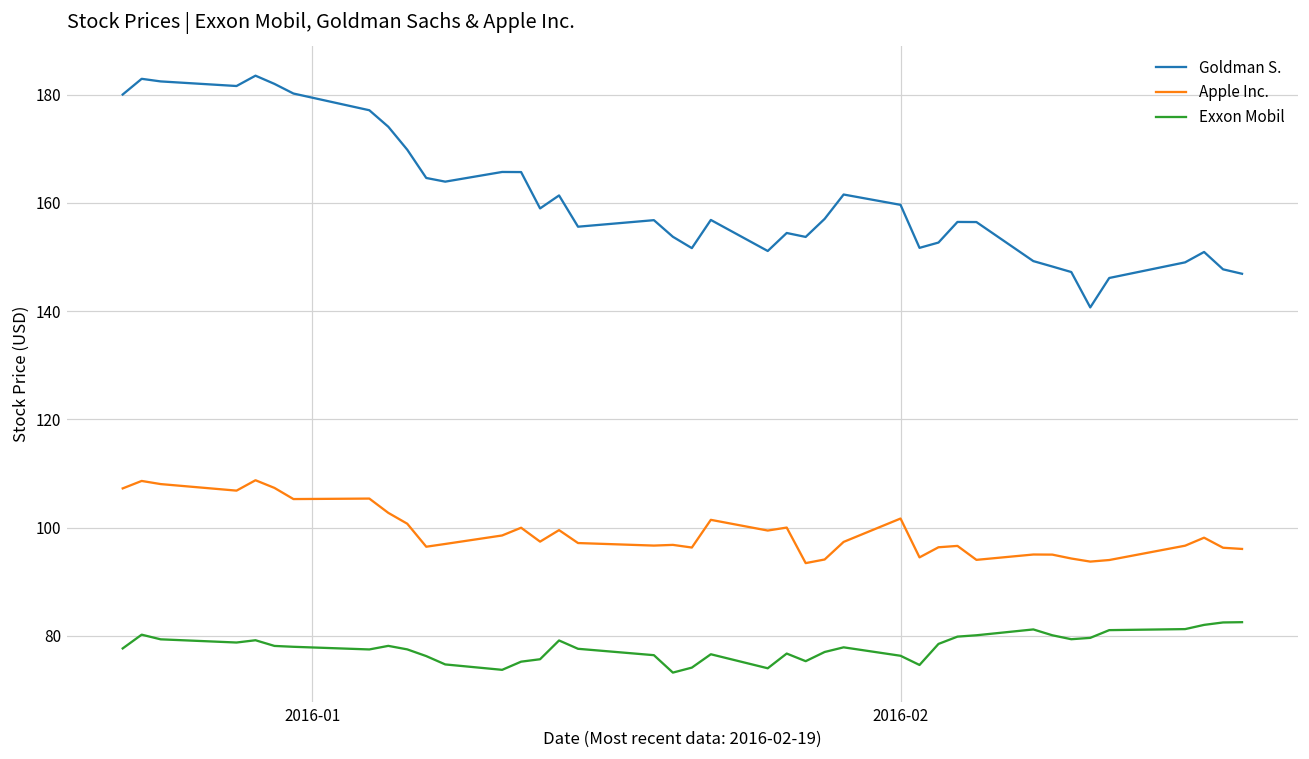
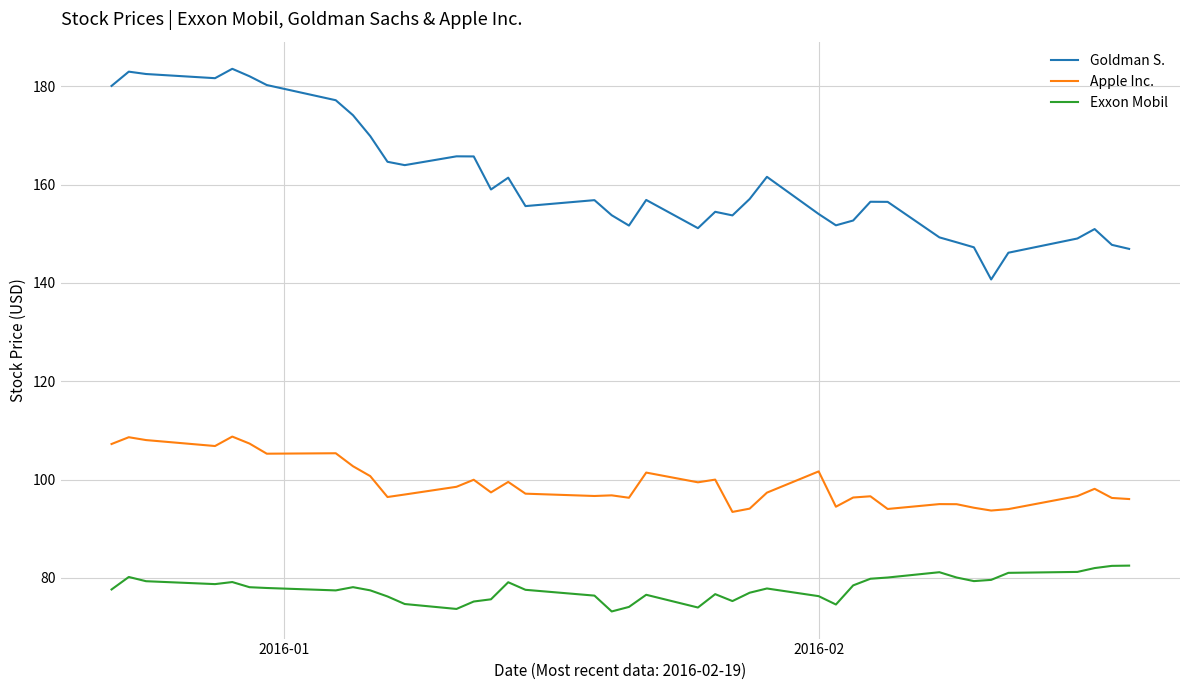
Goldman S., 2016-02: 160 -> 154
